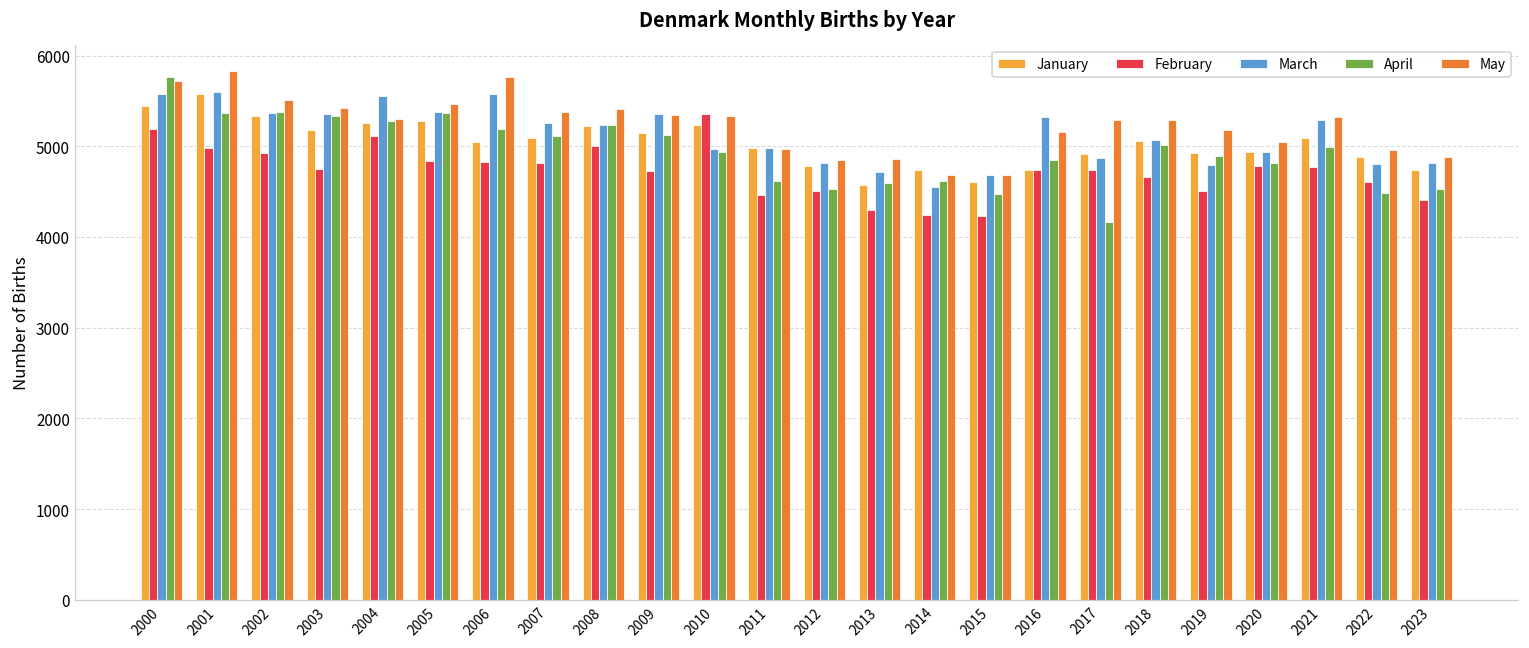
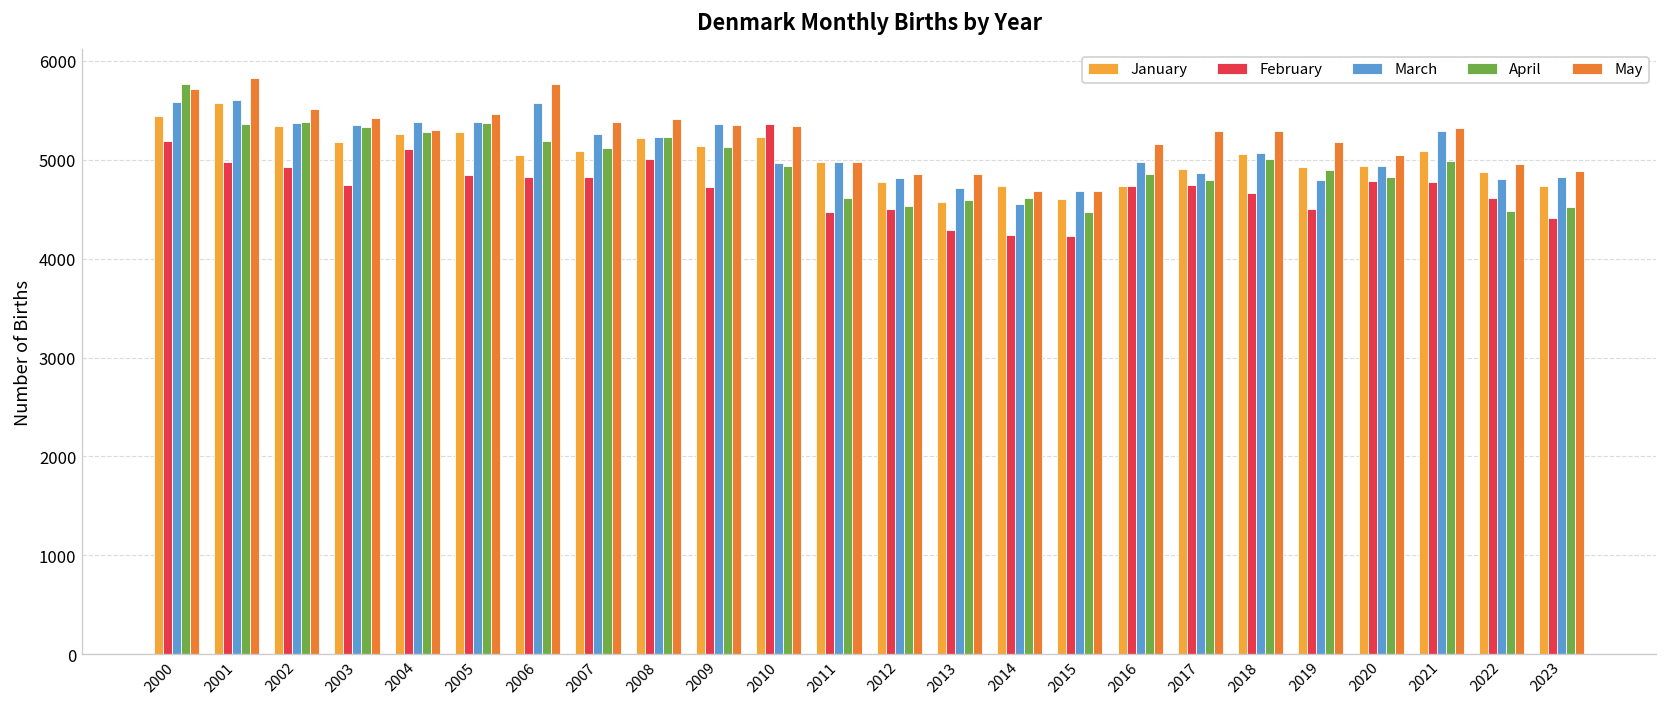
March, 2004: 5600 -> 5400
March, 2016: 5300 -> 5000
April, 2017: 4200 -> 4800
